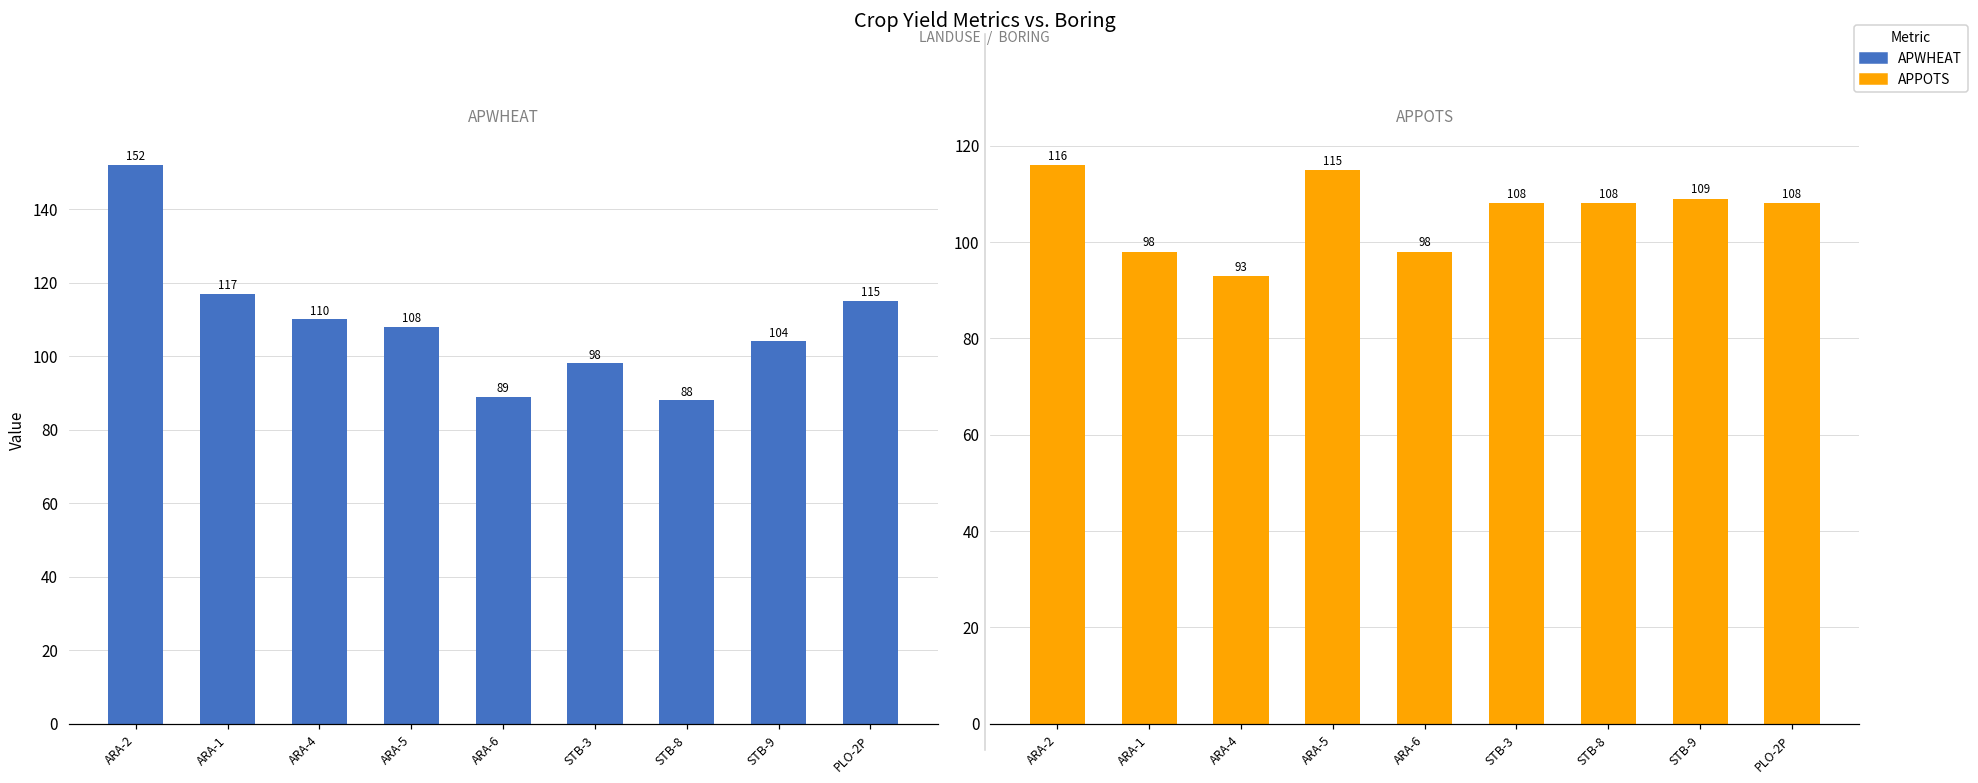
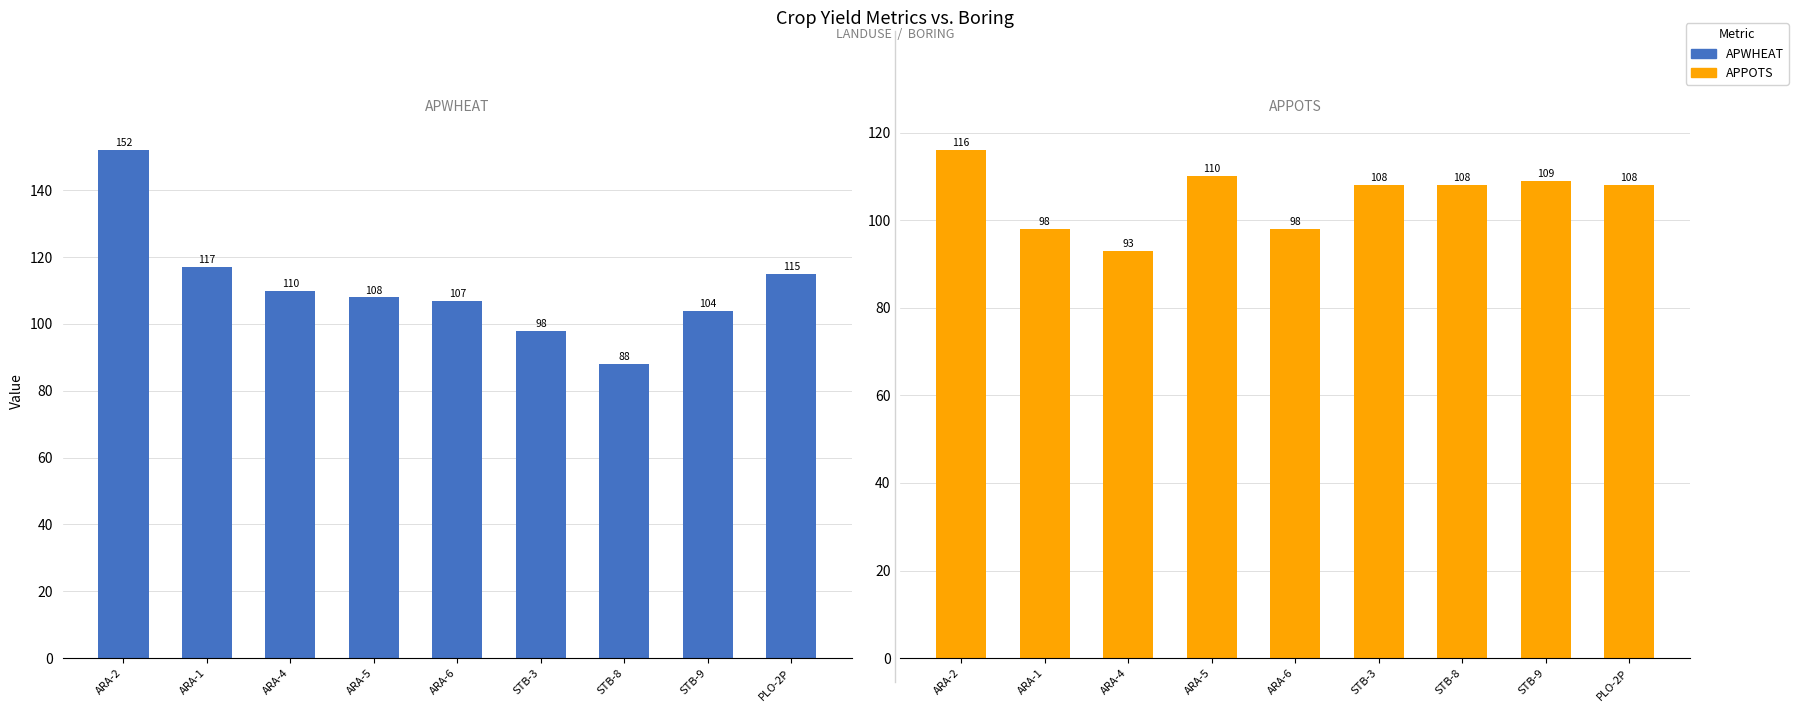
APWHEAT, ARA-6: 89 -> 107
APPOTS, ARA-5: 115 -> 110
